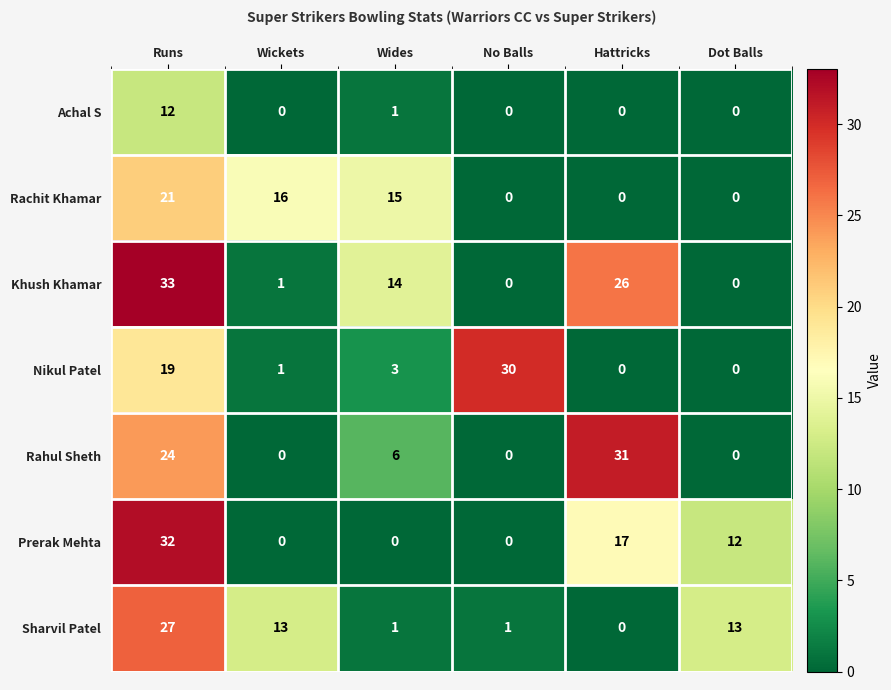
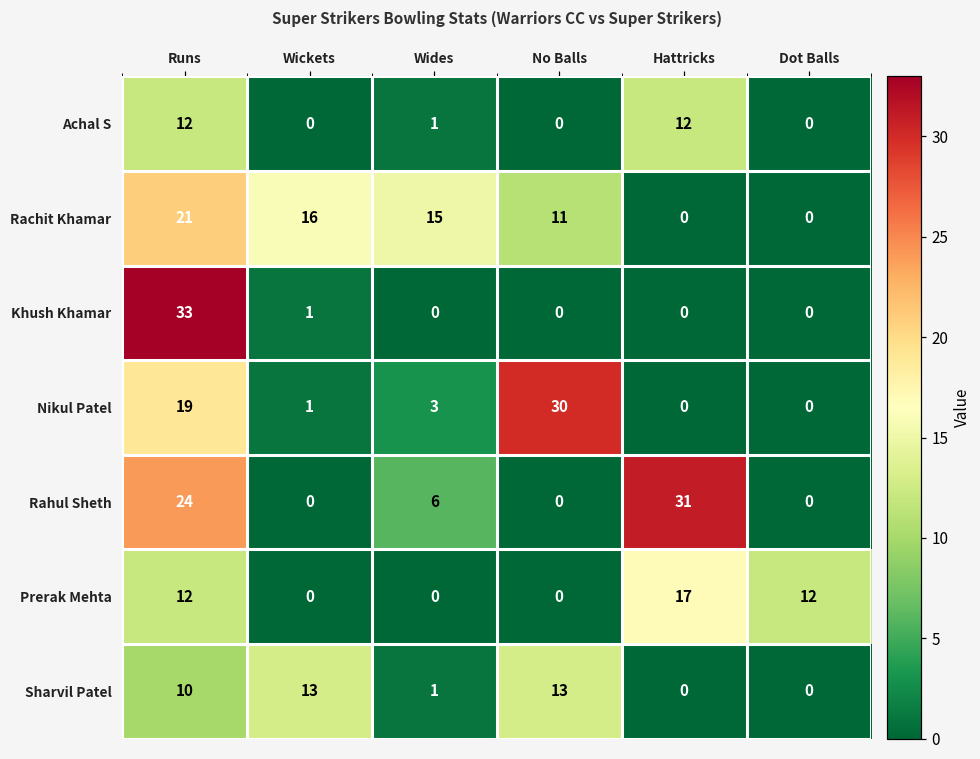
Achal S, Hattricks: 0 -> 12
Rachit Khamar, No Balls: 0 -> 11
Khush Khamar, Wides: 14 -> 0
Khush Khamar, Hattricks: 26 -> 0
Prerak Mehta, Runs: 32 -> 12
Sharvil Patel, Runs: 27 -> 10
Sharvil Patel, No Balls: 1 -> 13
Sharvil Patel, Dot Balls: 13 -> 0
